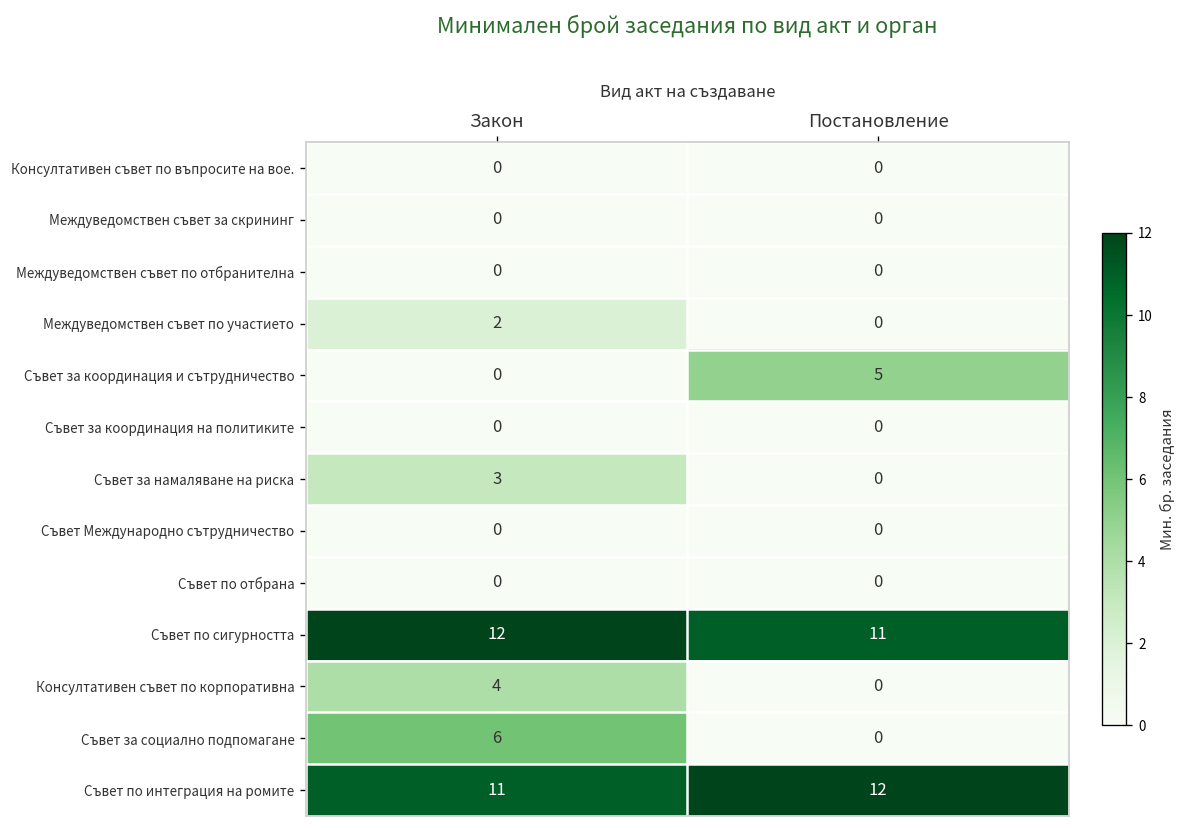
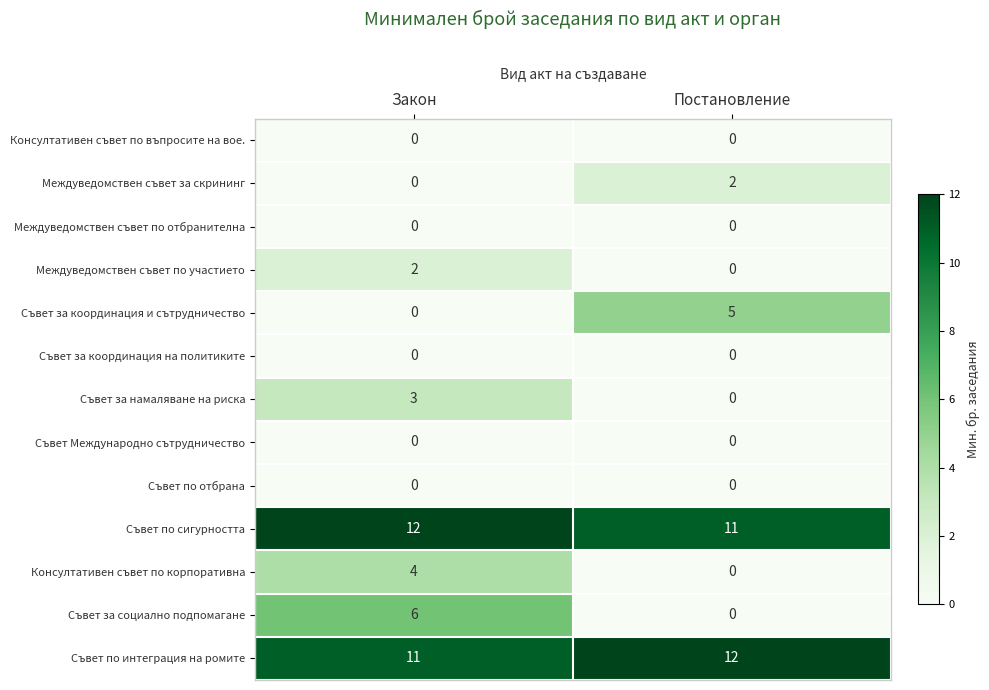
Междуведомствен съвет за скрининг, Постановление: 0 -> 2
